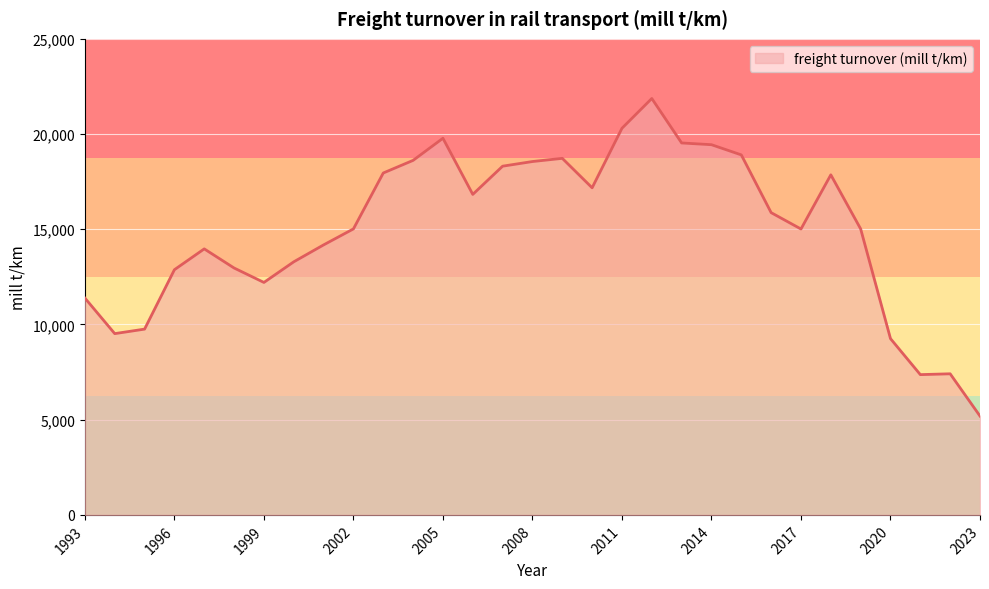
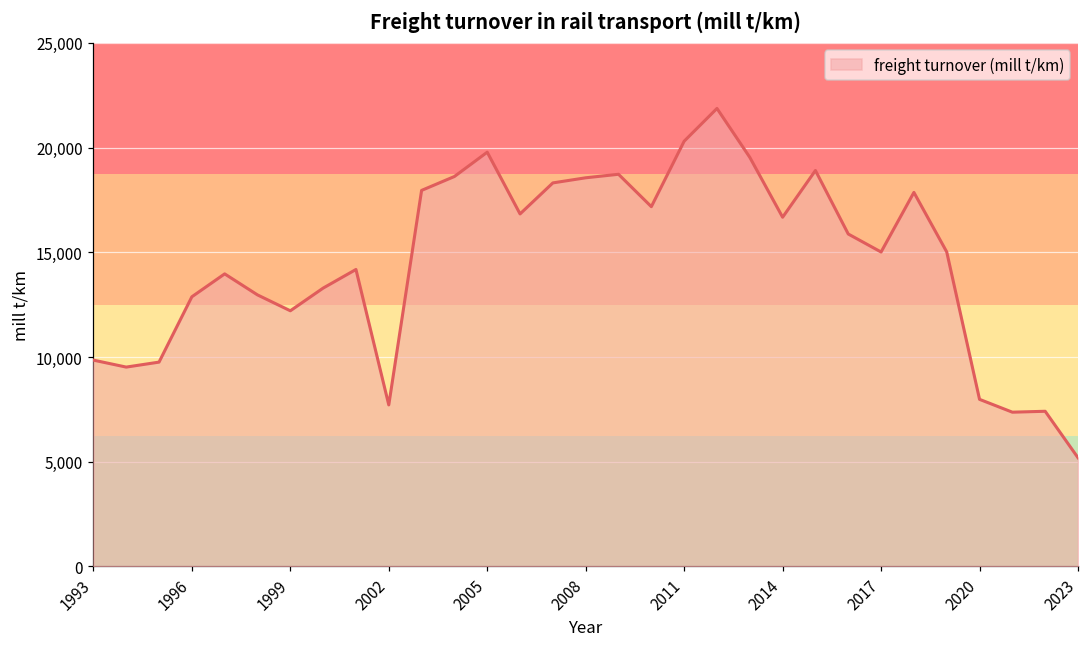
1993: 11,400 -> 9,900
2002: 15,000 -> 7,700
2014: 19,400 -> 16,700
2020: 9,300 -> 8,000
